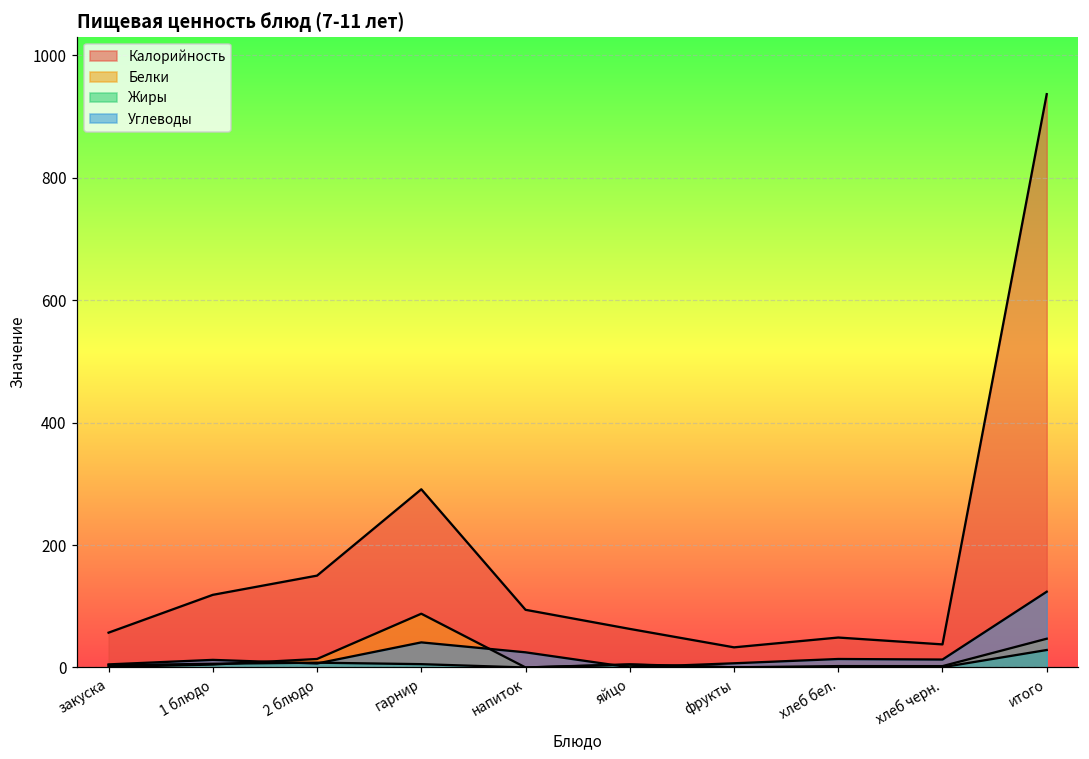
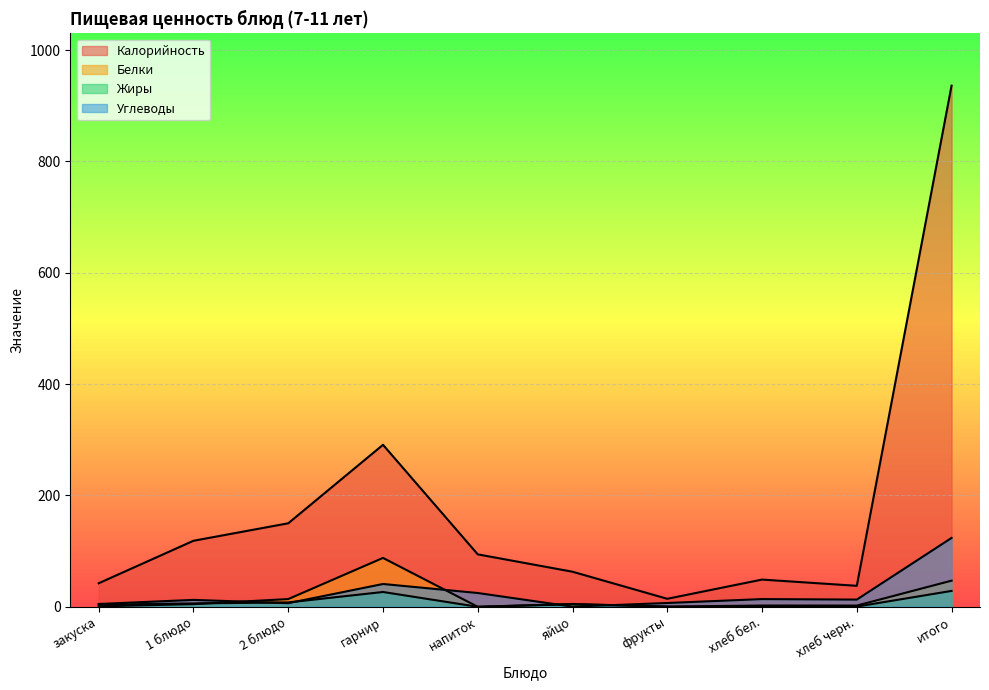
Калорийность, закуска: 60 -> 40
Жиры, гарнир: 10 -> 30
Калорийность, фрукты: 30 -> 10
